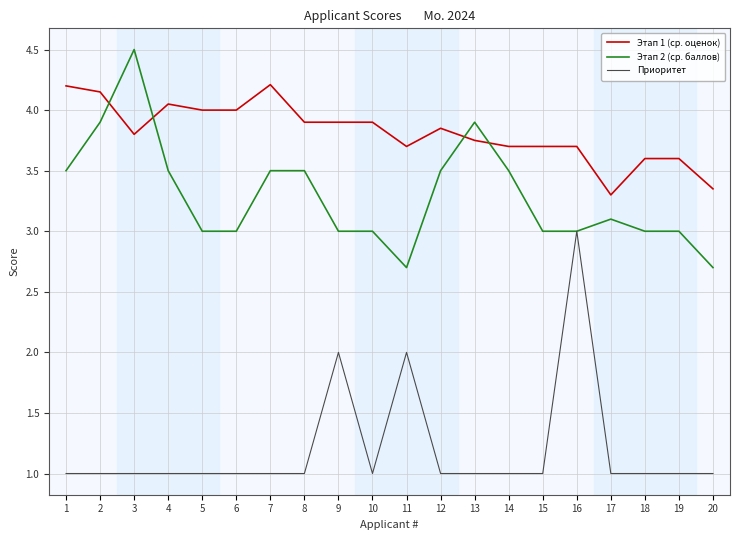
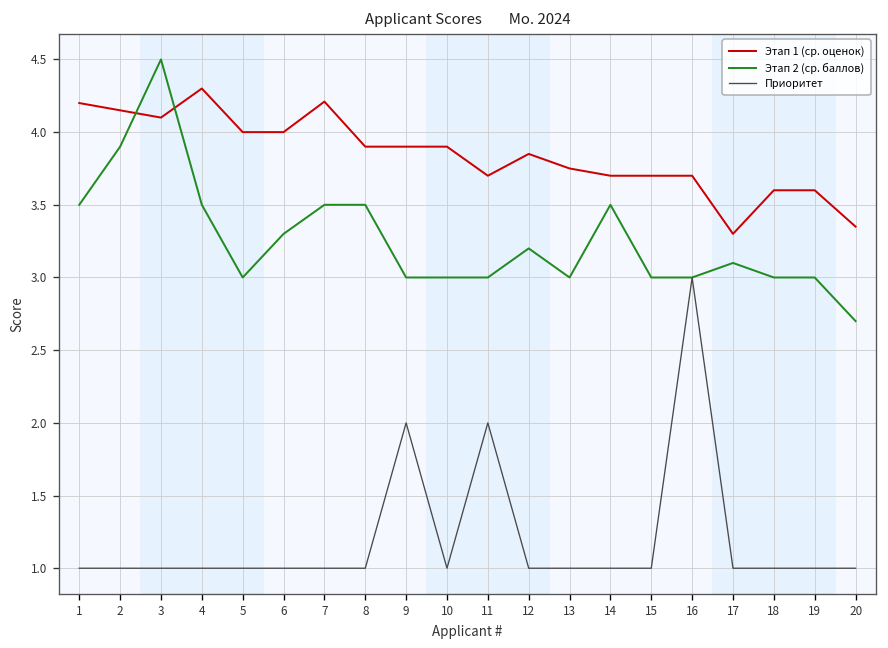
Этап 1 (ср. оценок), 3: 3.8 -> 4.1
Этап 1 (ср. оценок), 4: 4.05 -> 4.30
Этап 2 (ср. баллов), 6: 3.0 -> 3.3
Этап 2 (ср. баллов), 11: 2.7 -> 3.0
Этап 2 (ср. баллов), 12: 3.5 -> 3.2
Этап 2 (ср. баллов), 13: 3.9 -> 3.0
